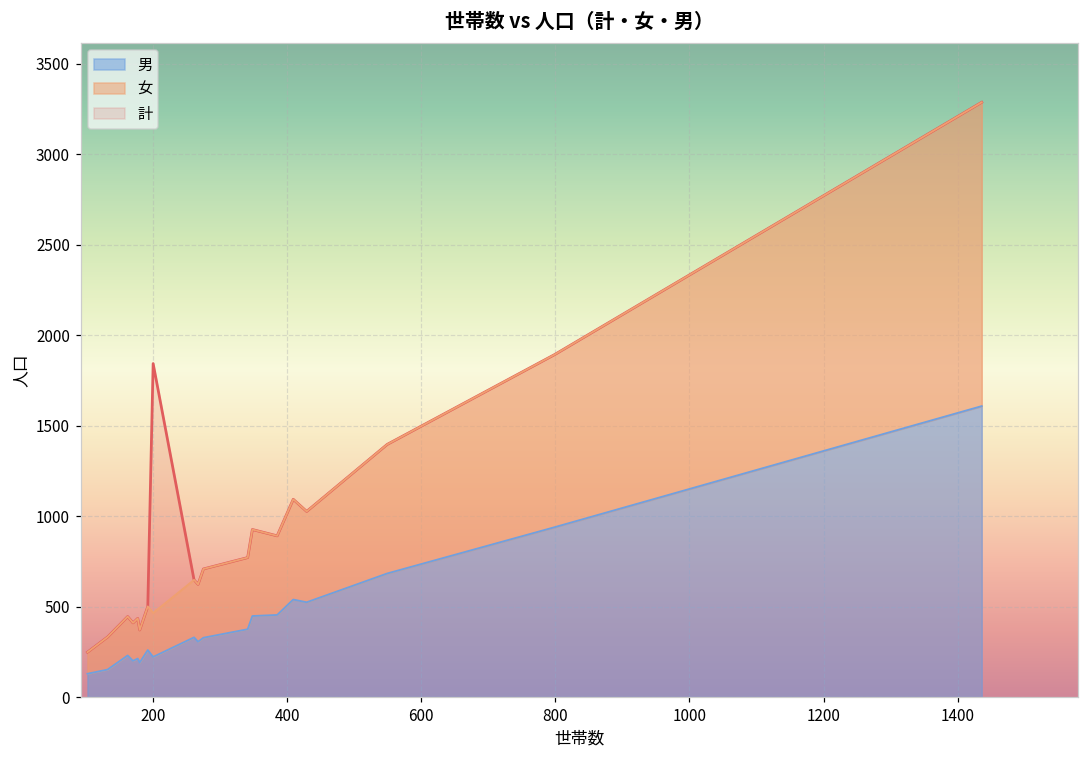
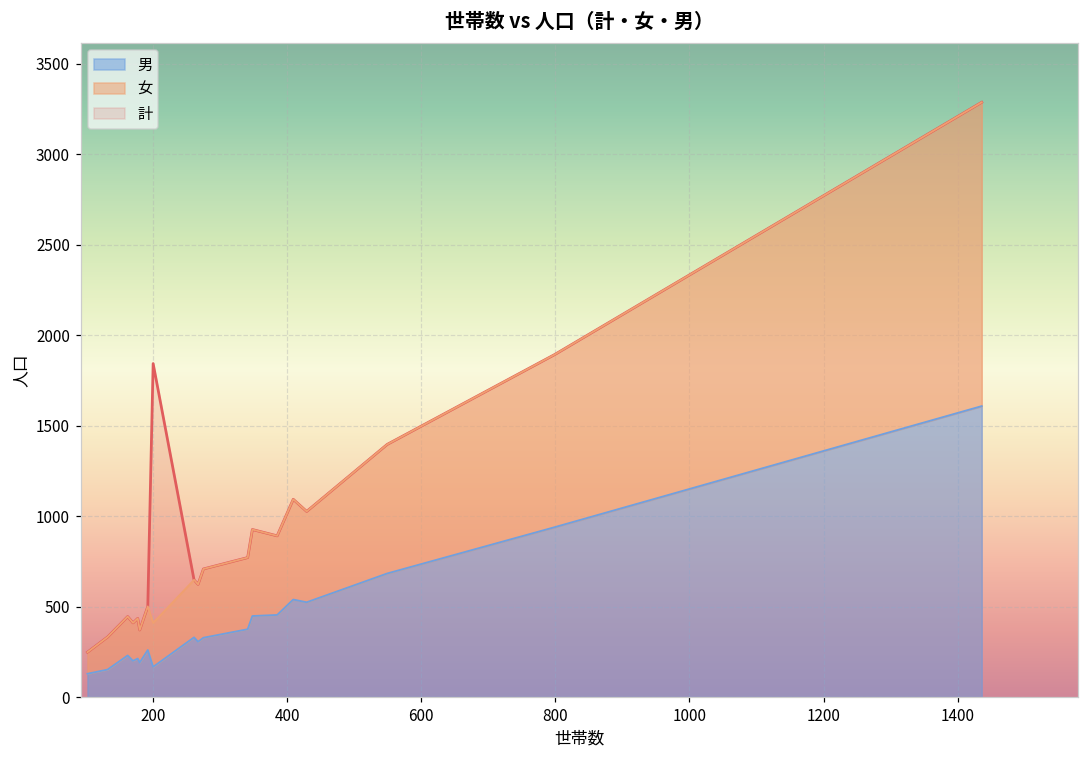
男, 200: 220 -> 170
